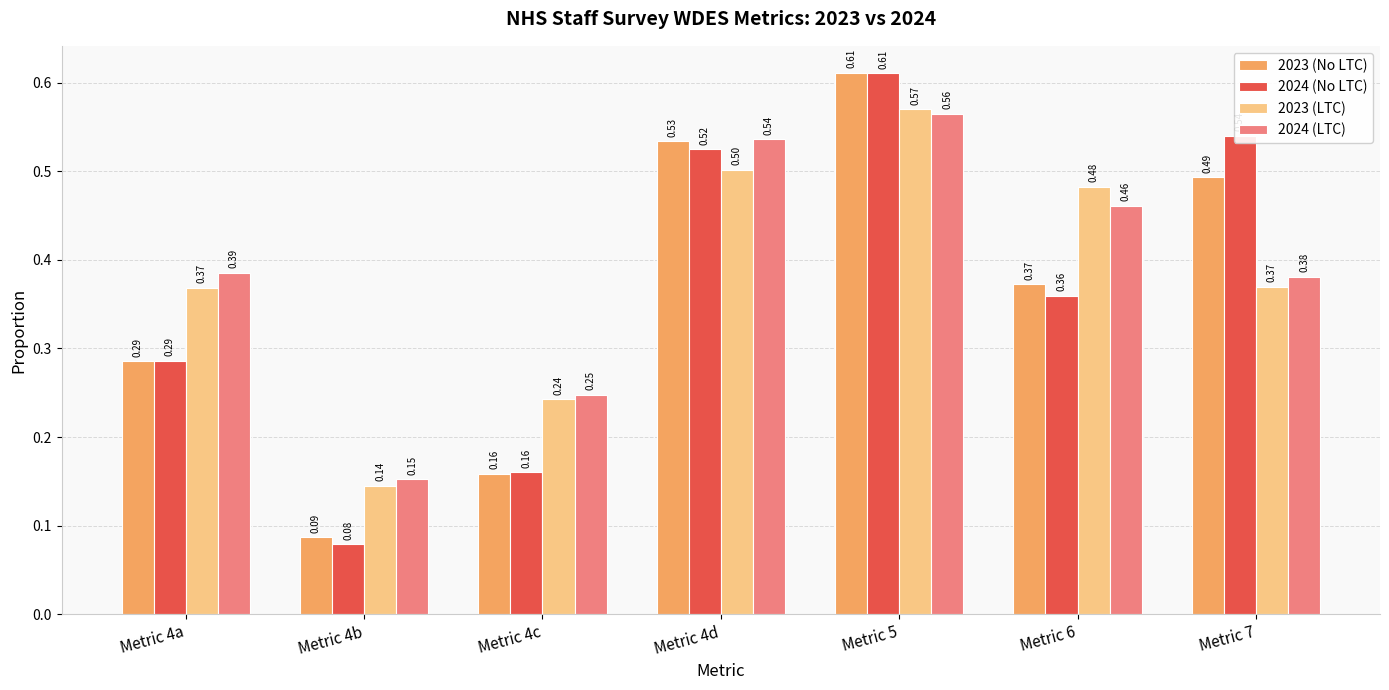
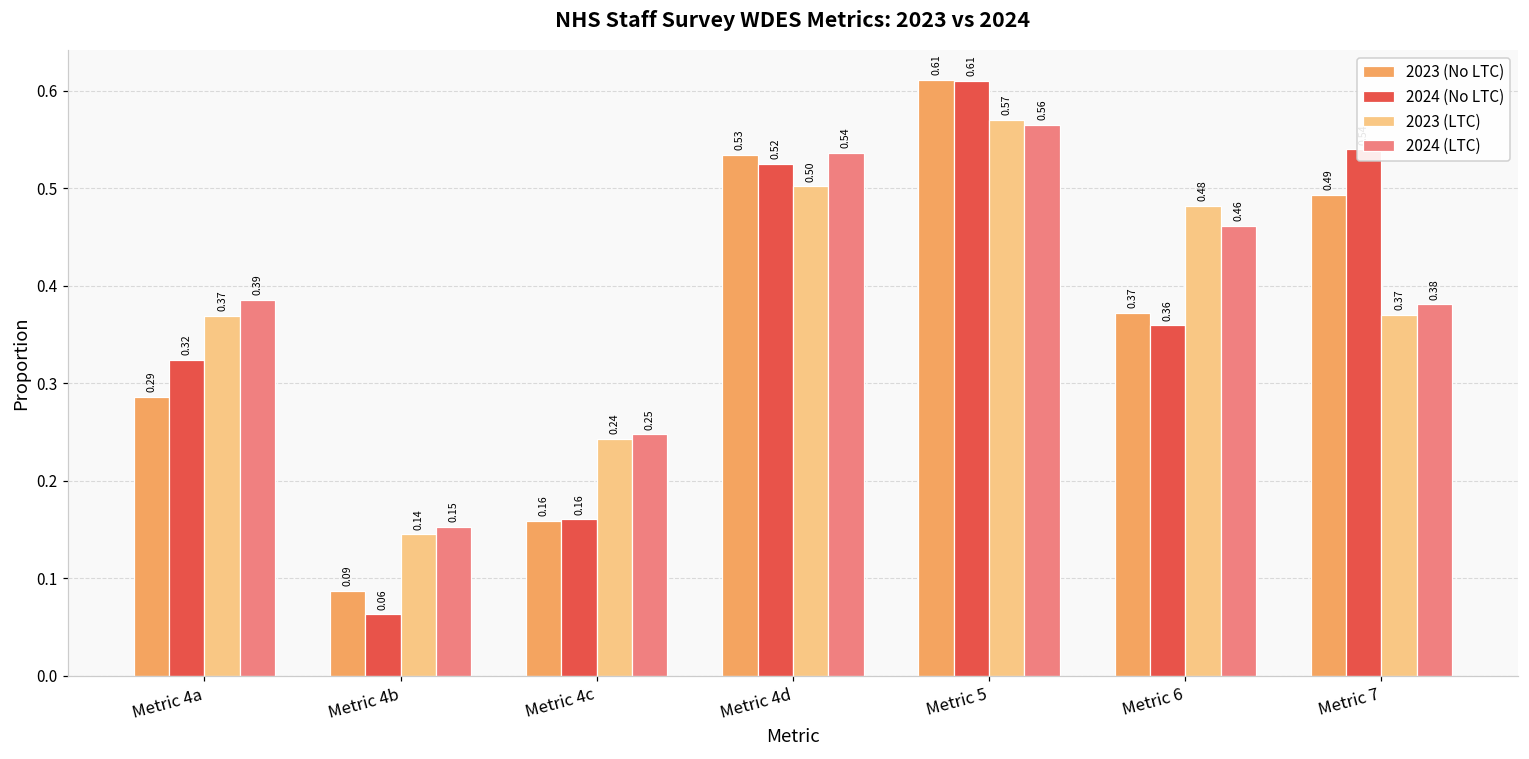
2024 (No LTC), Metric 4a: 0.29 -> 0.32
2024 (No LTC), Metric 4b: 0.08 -> 0.06
